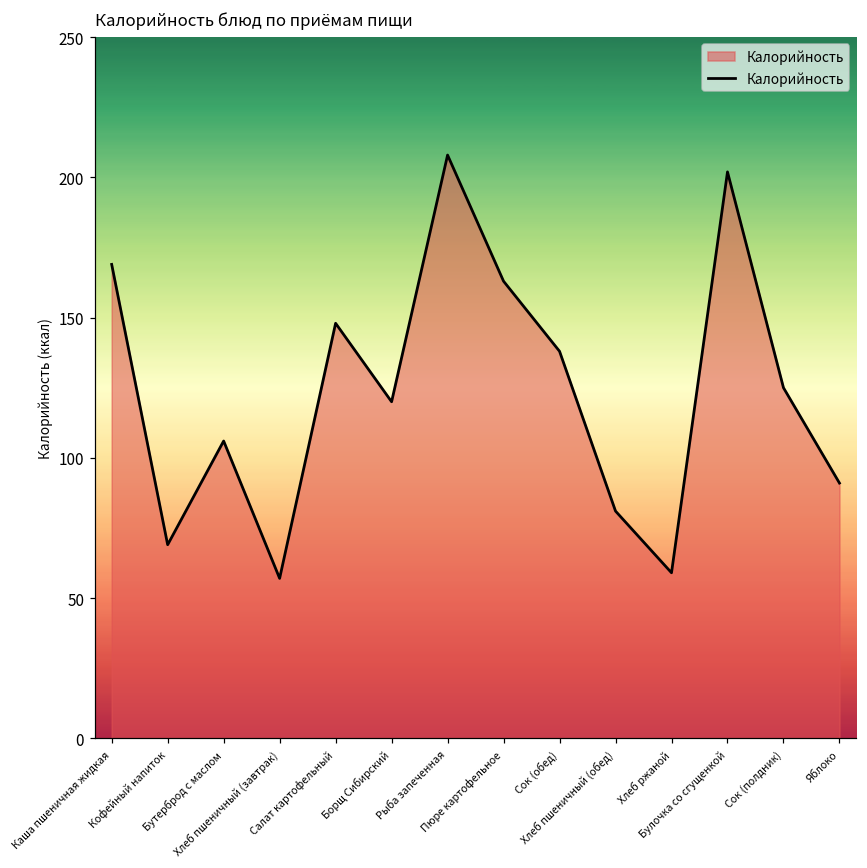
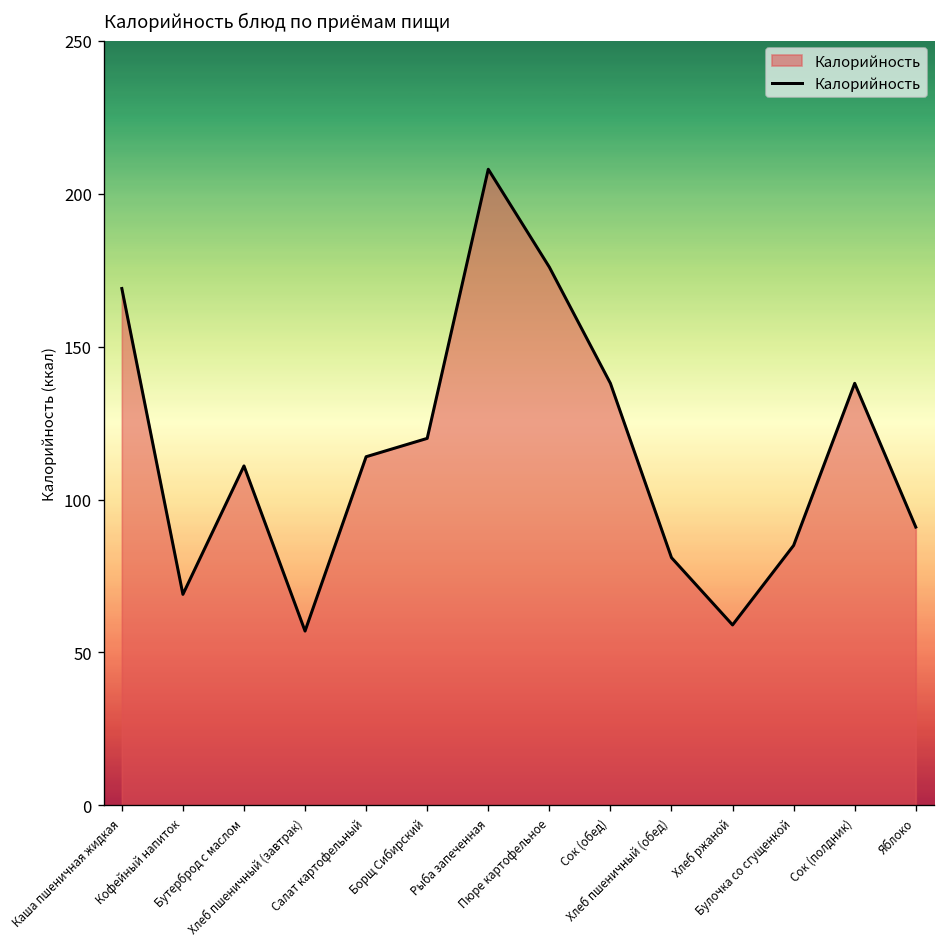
Бутерброд с маслом: 106 -> 111
Салат картофельный: 148 -> 114
Пюре картофельное: 163 -> 176
Булочка со сгущенкой: 202 -> 85
Сок (полдник): 125 -> 138
